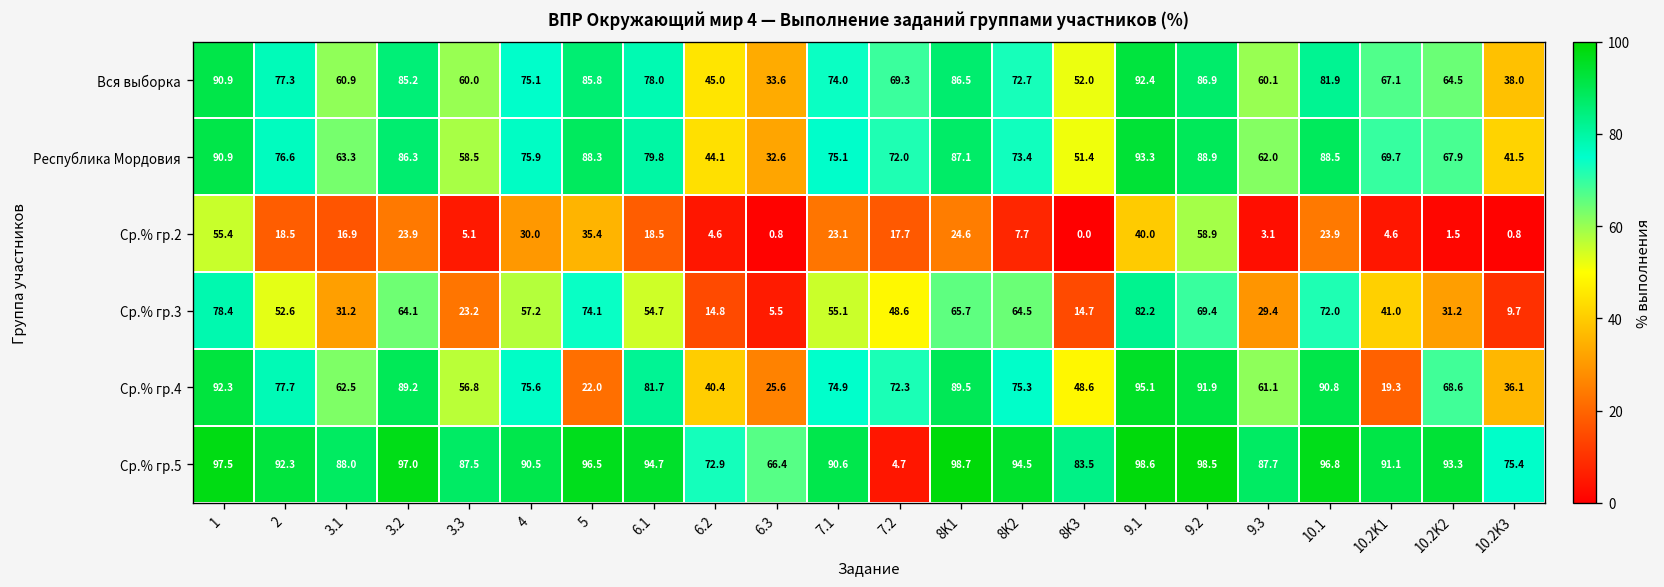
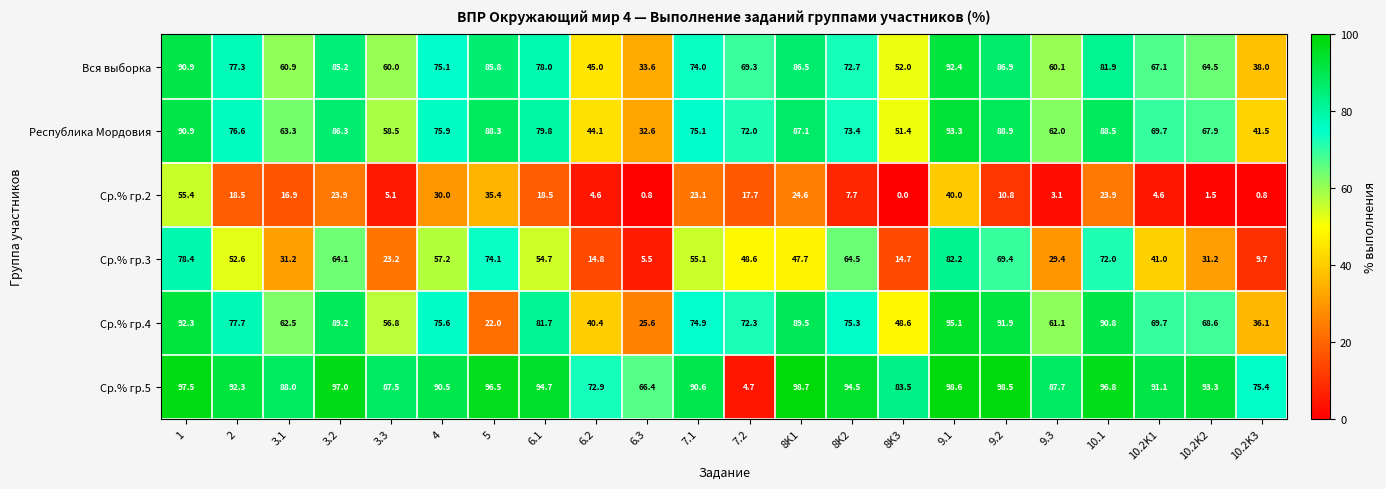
Ср.% гр.2, 9.2: 58.9 -> 10.8
Ср.% гр.3, 8K1: 65.7 -> 47.7
Ср.% гр.4, 10.2K1: 19.3 -> 69.7
